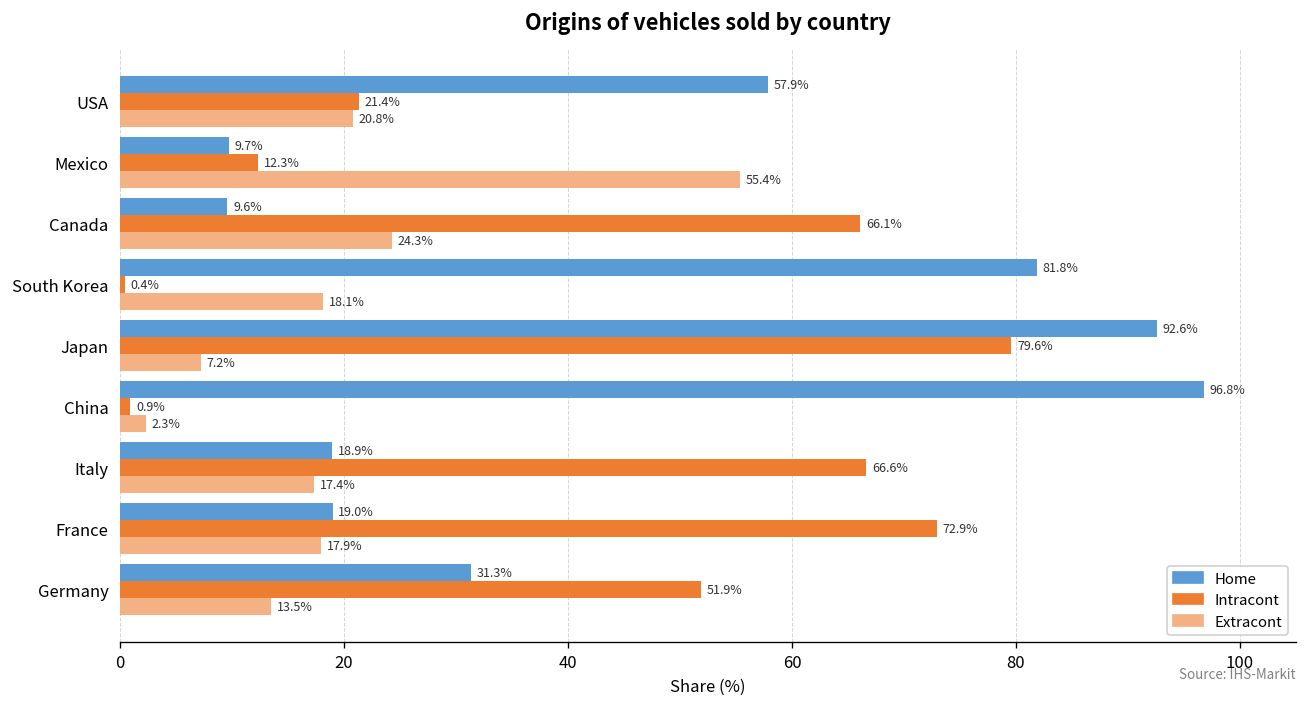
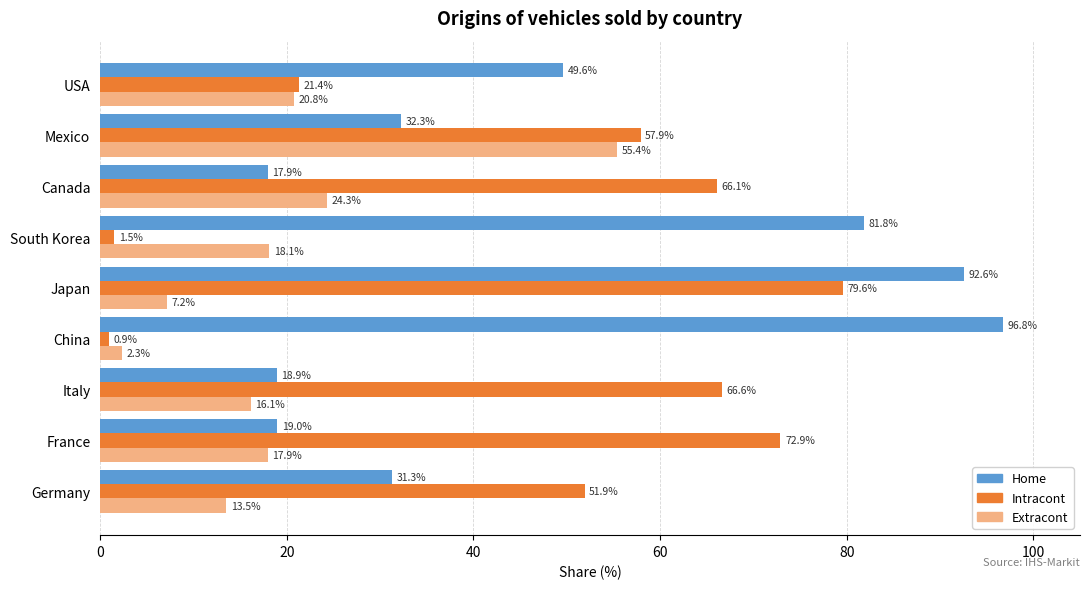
Home, USA: 57.9% -> 49.6%
Home, Mexico: 9.7% -> 32.3%
Intracont, Mexico: 12.3% -> 57.9%
Home, Canada: 9.6% -> 17.9%
Intracont, South Korea: 0.4% -> 1.5%
Extracont, Italy: 17.4% -> 16.1%
